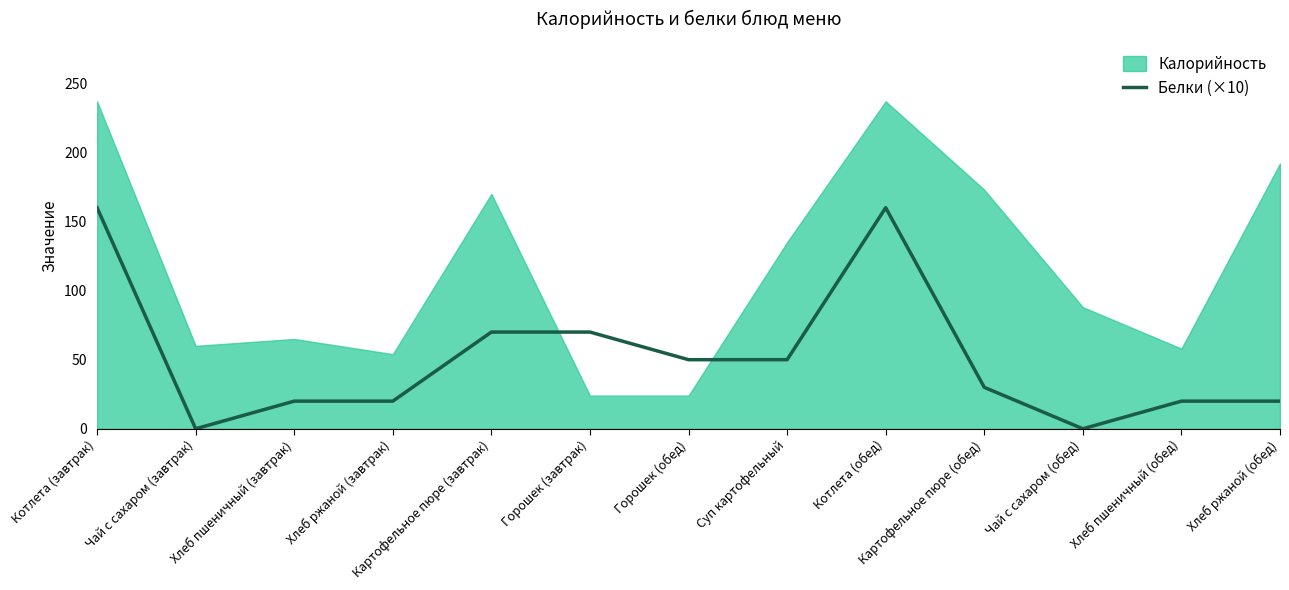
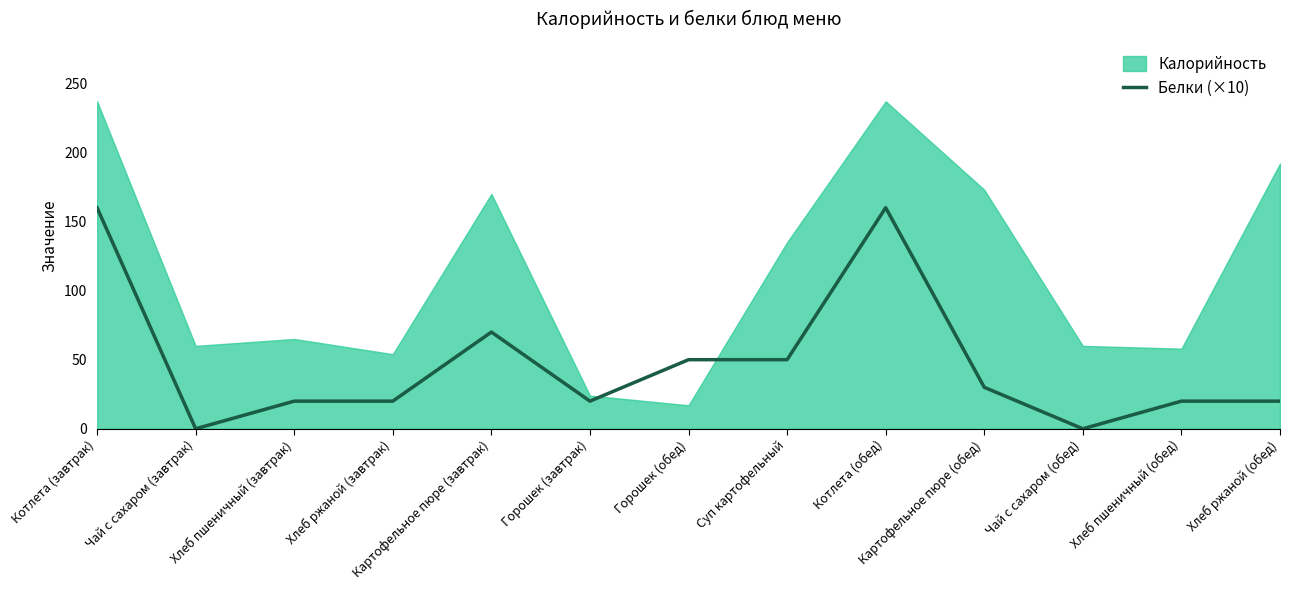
Белки (×10), Горошек (завтрак): 70 -> 20
Калорийность, Горошек (обед): 24 -> 17
Калорийность, Чай с сахаром (обед): 88 -> 60
